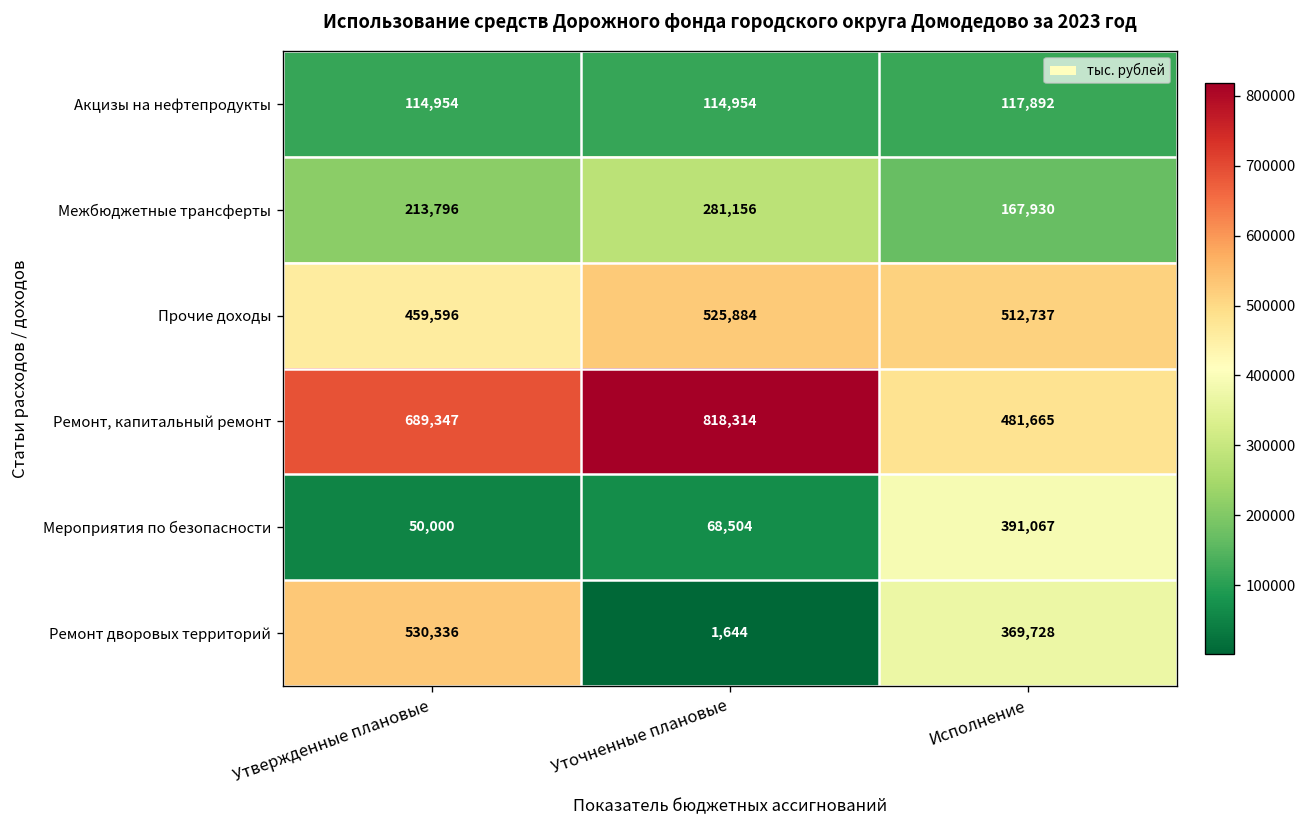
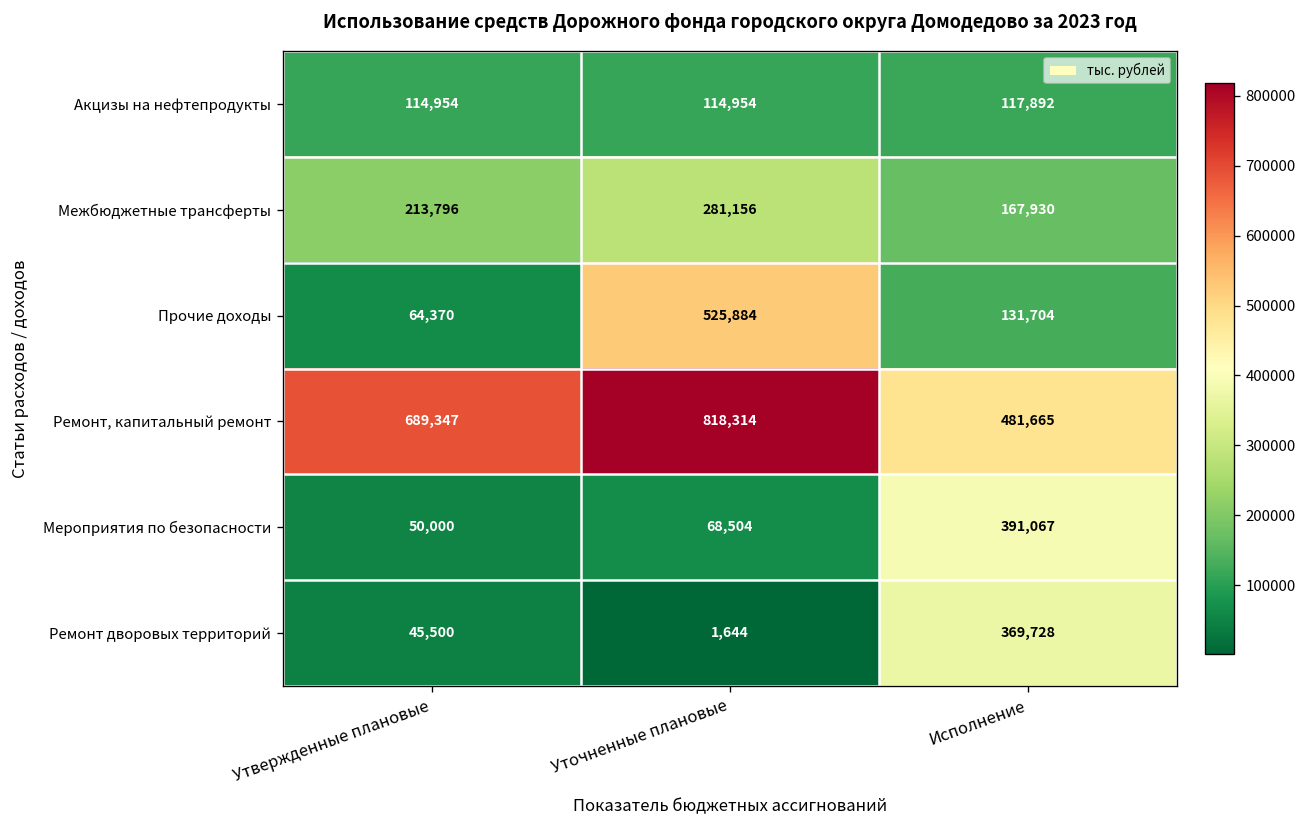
Прочие доходы, Утвержденные плановые: 459,596 -> 64,370
Прочие доходы, Исполнение: 512,737 -> 131,704
Ремонт дворовых территорий, Утвержденные плановые: 530,336 -> 45,500
